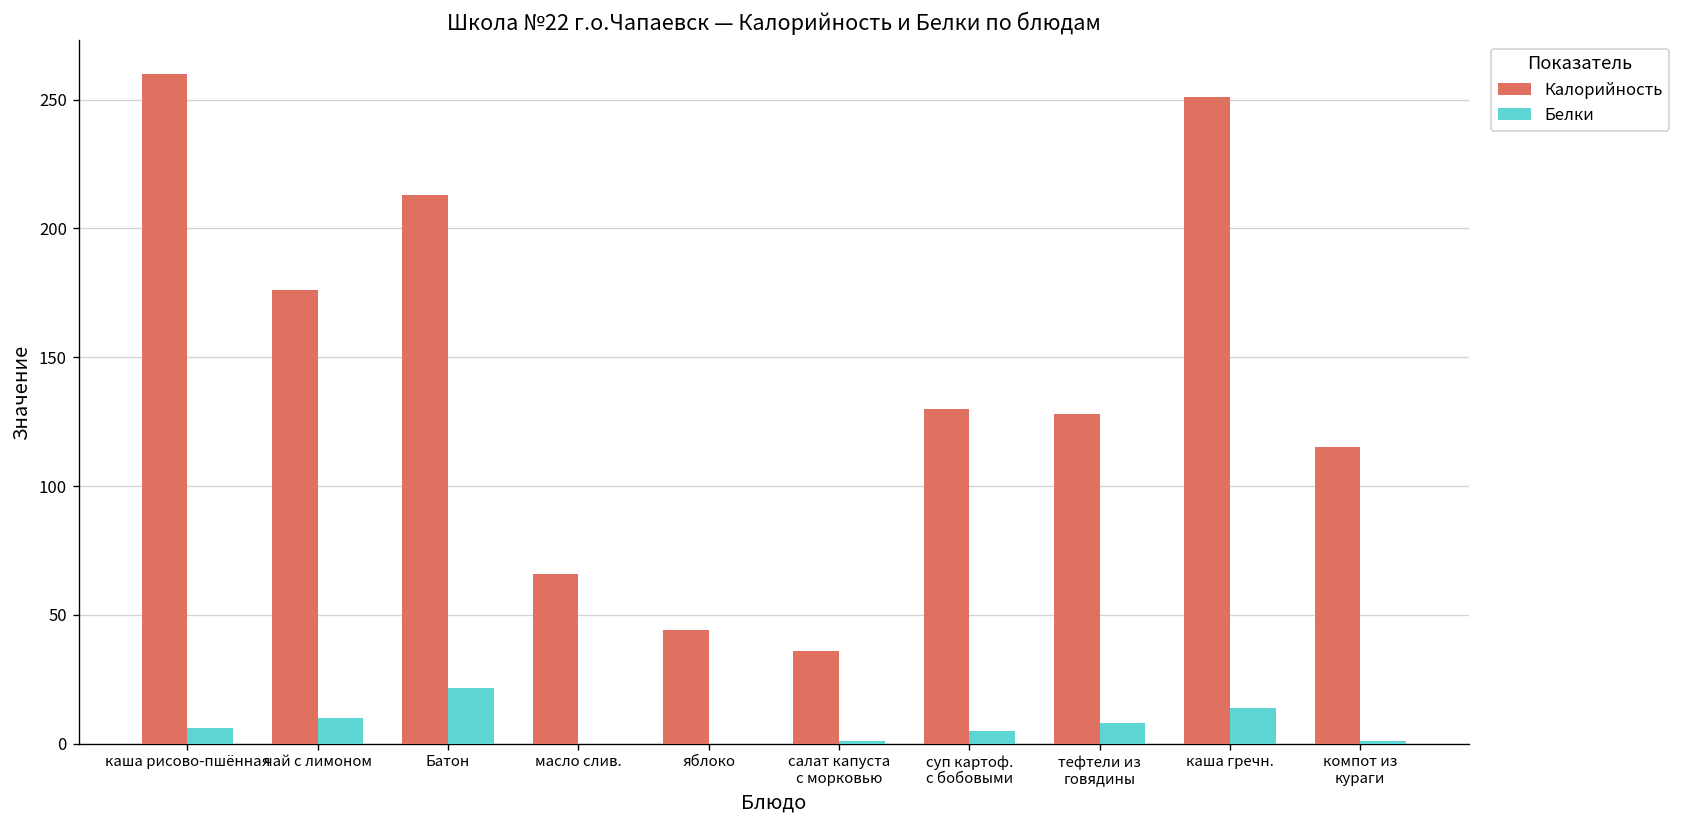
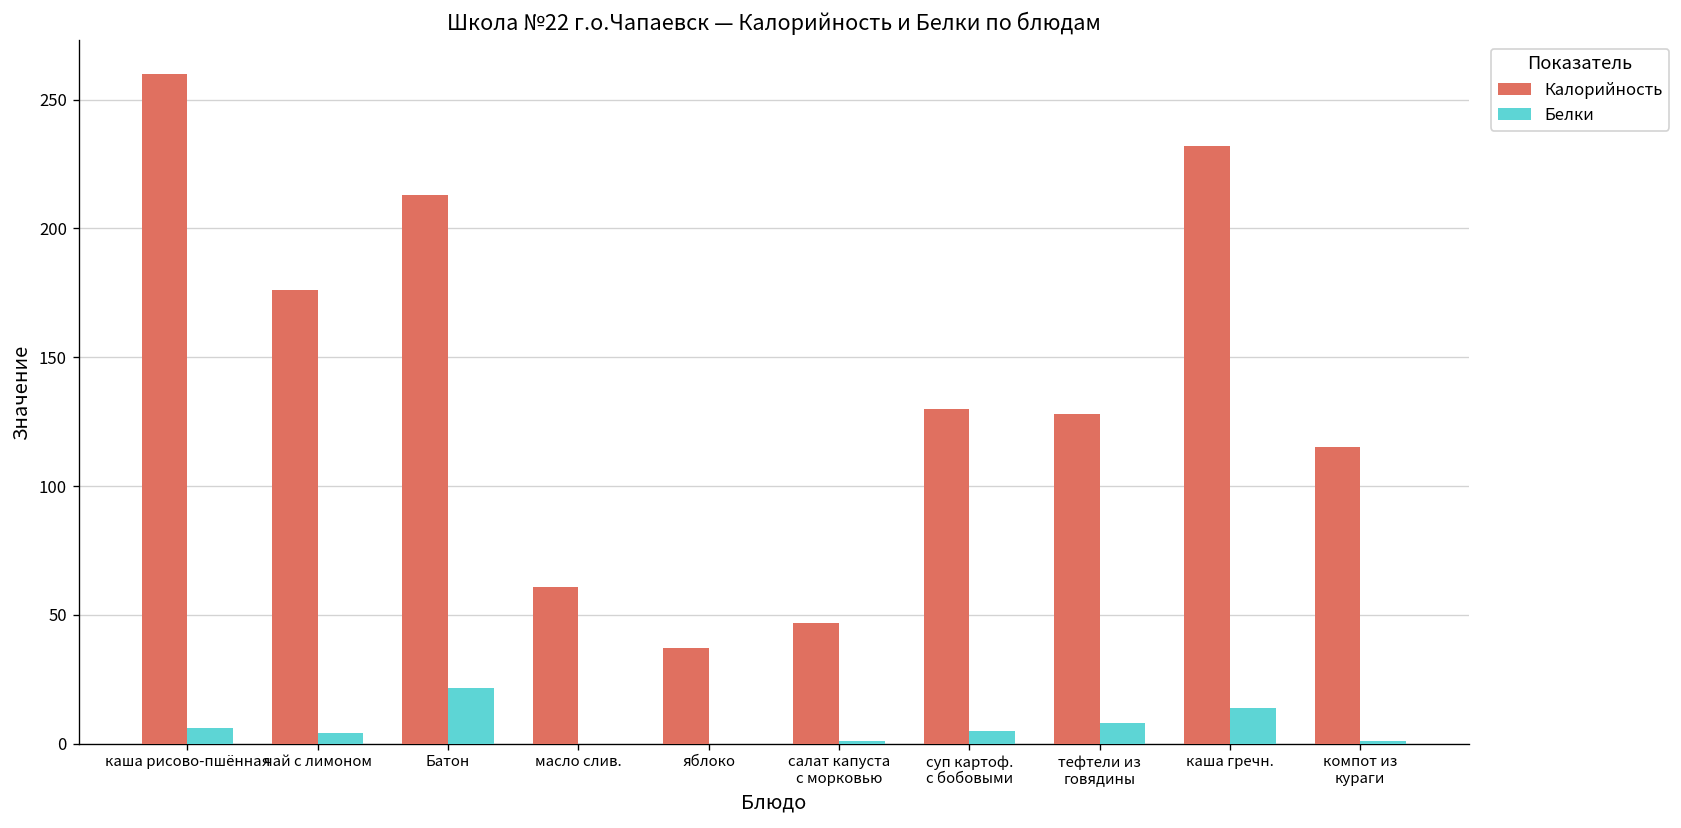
Белки, чай с лимоном: 10 -> 4
Калорийность, масло слив.: 66 -> 61
Калорийность, яблоко: 44 -> 37
Калорийность, салат капуста с морковью: 36 -> 47
Калорийность, каша гречн.: 251 -> 232
